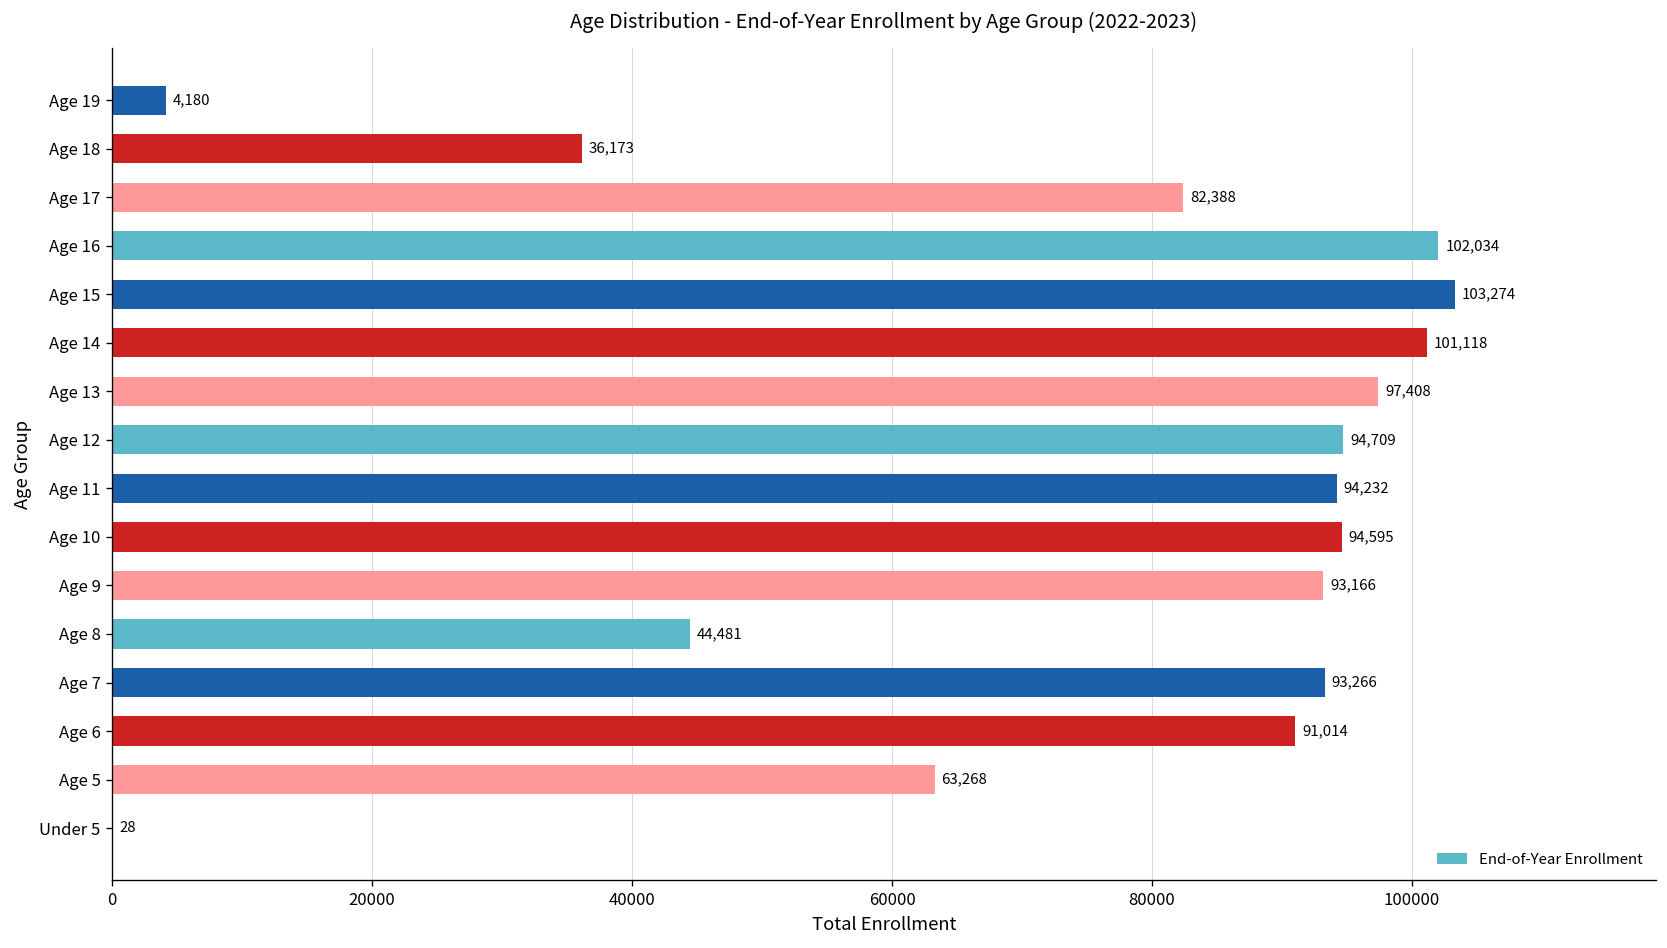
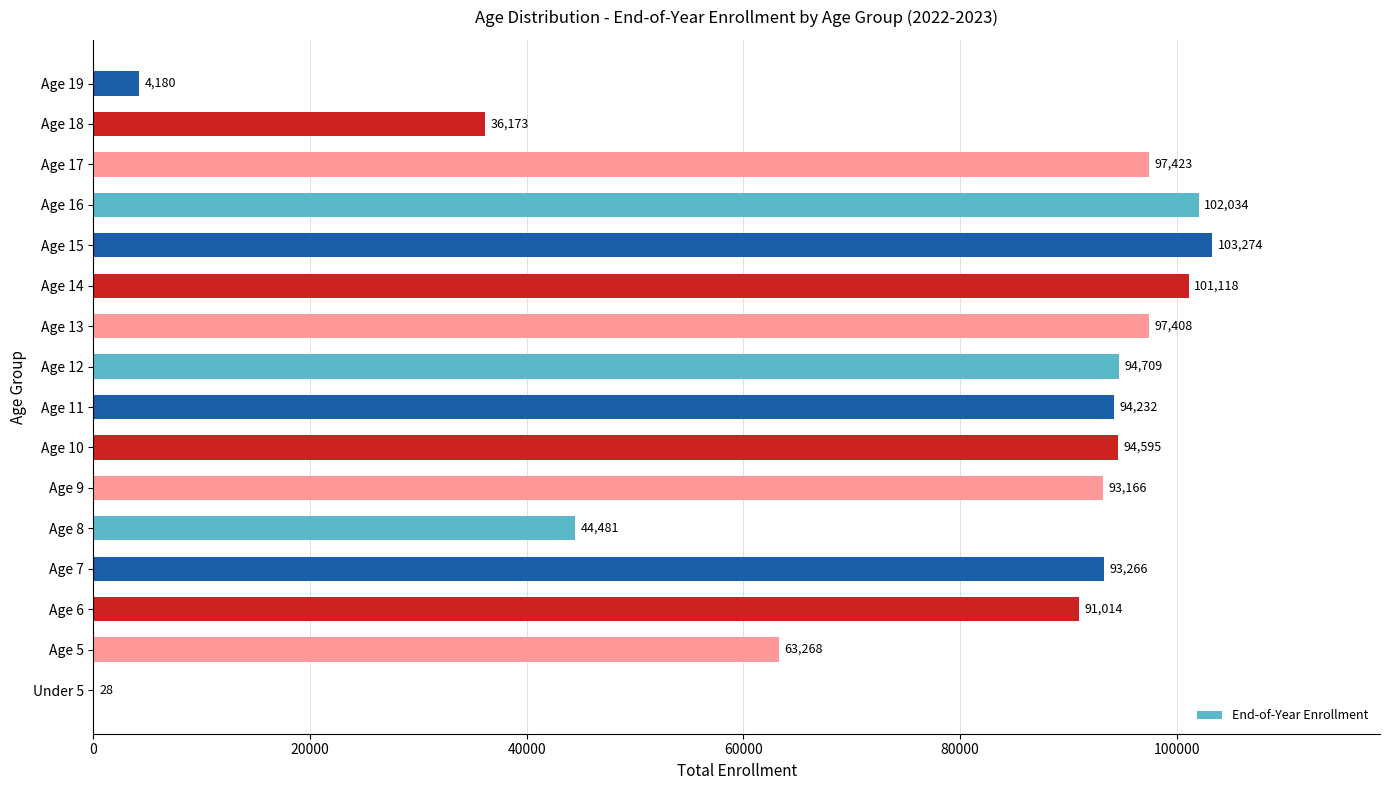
Age 17: 82,388 -> 97,423
